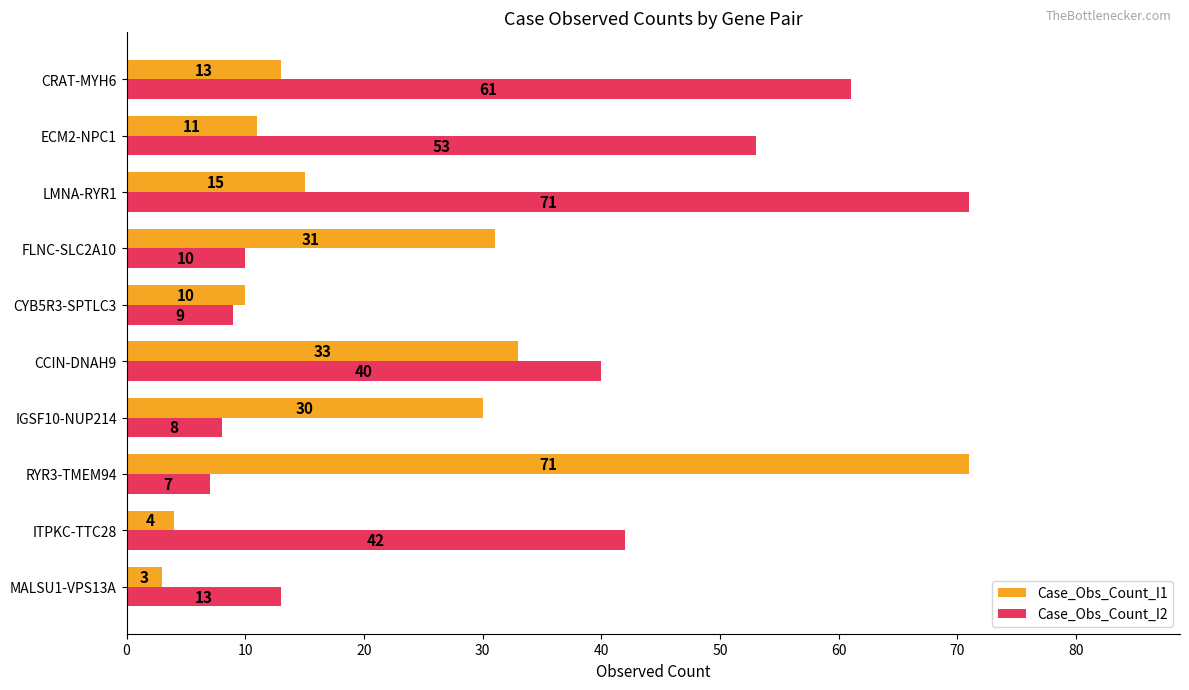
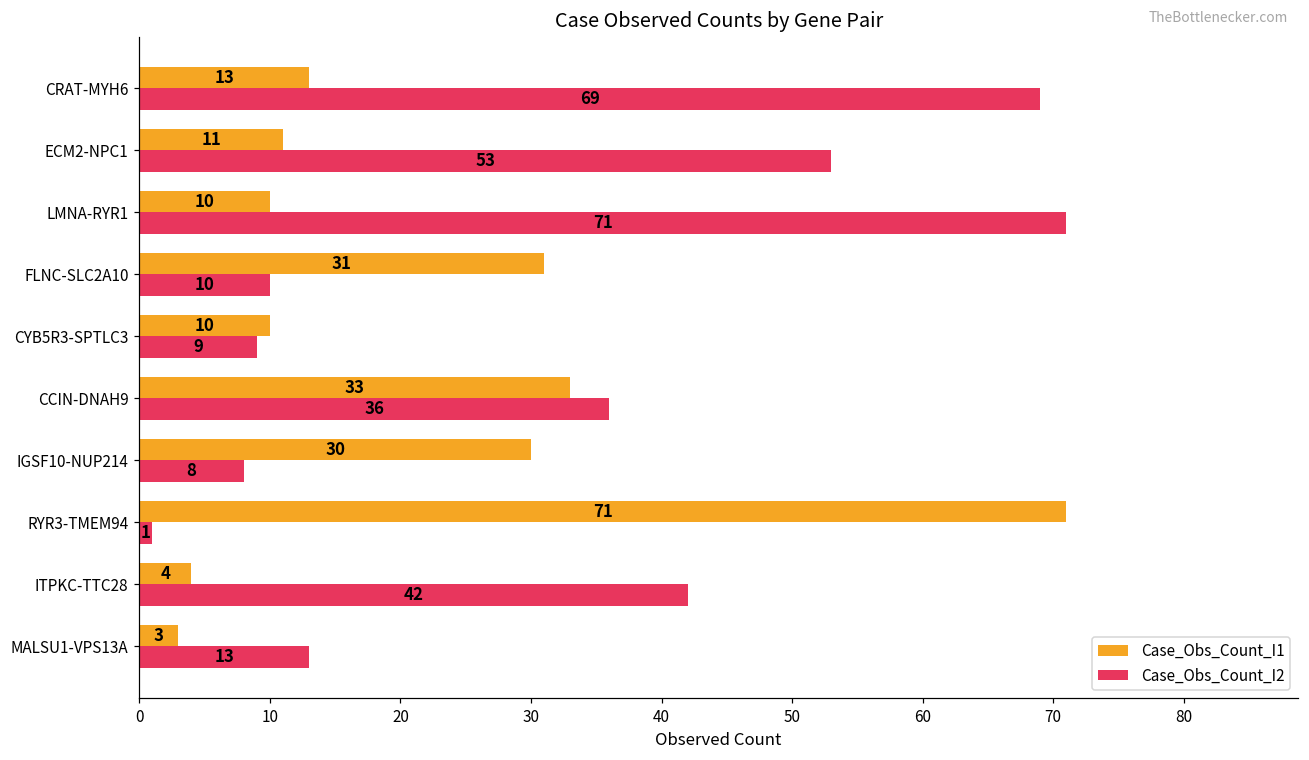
Case_Obs_Count_I2, CRAT-MYH6: 61 -> 69
Case_Obs_Count_I1, LMNA-RYR1: 15 -> 10
Case_Obs_Count_I2, CCIN-DNAH9: 40 -> 36
Case_Obs_Count_I2, RYR3-TMEM94: 7 -> 1
